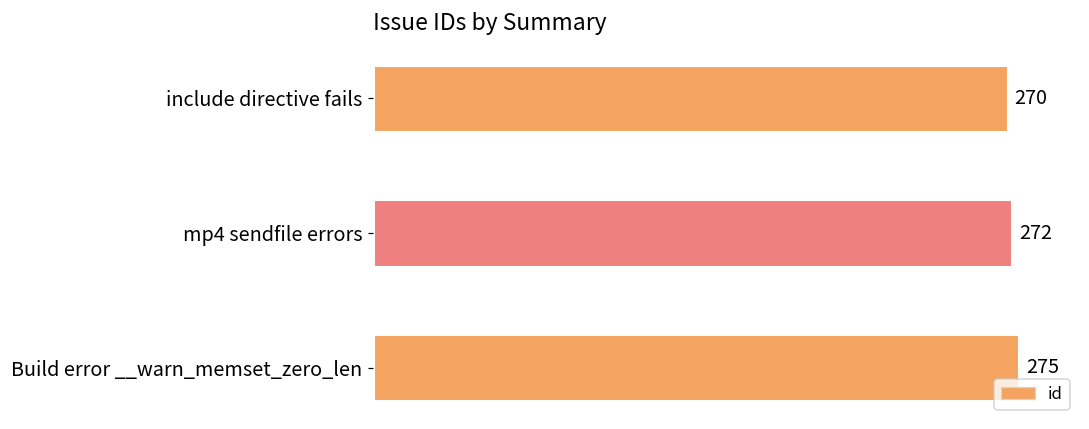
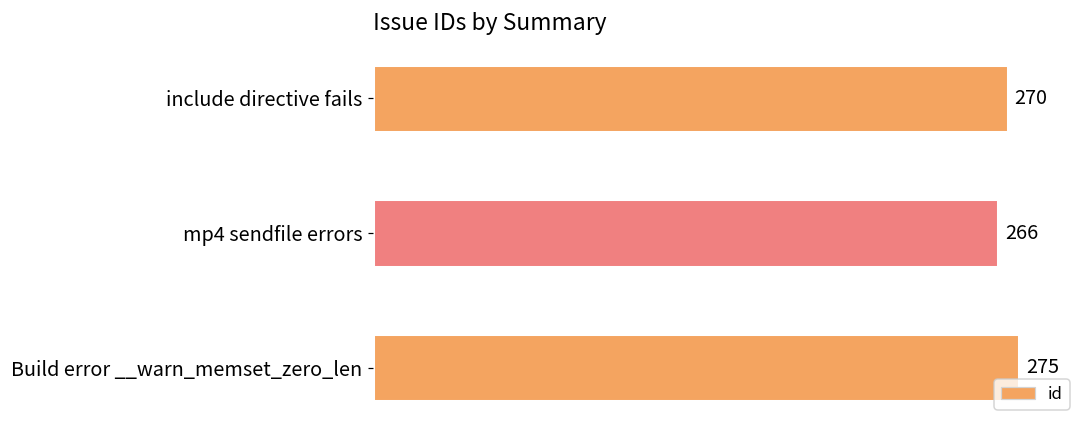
mp4 sendfile errors: 272 -> 266
